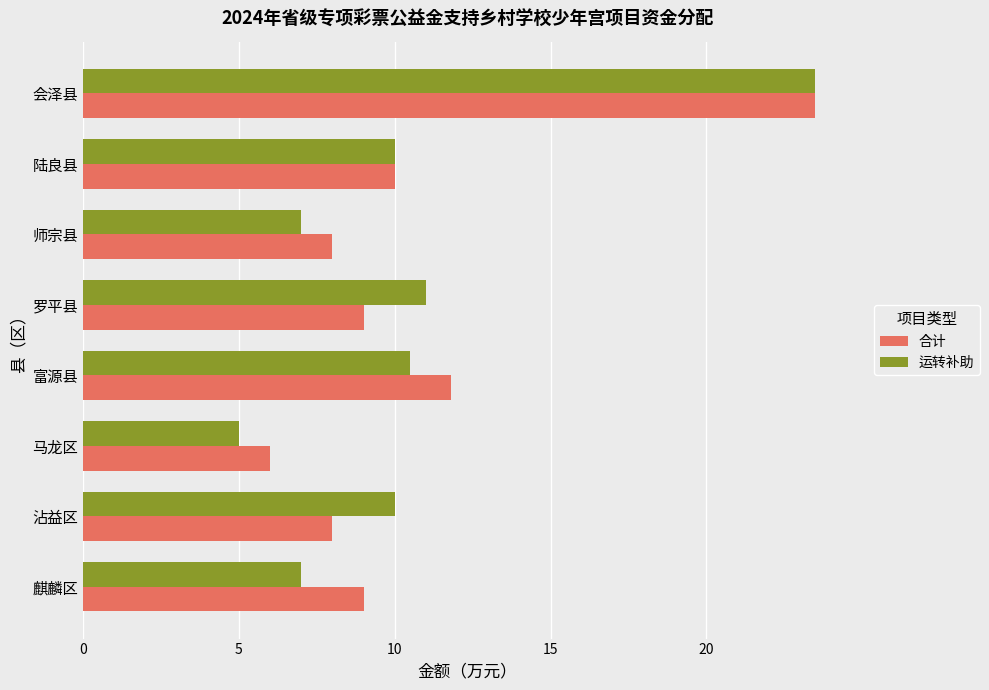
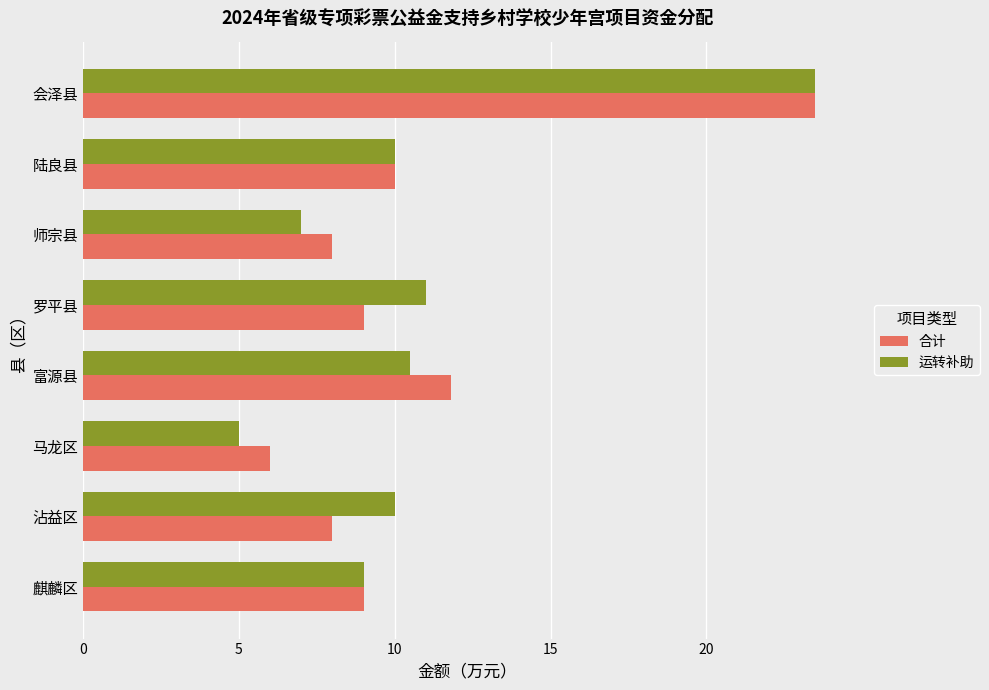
运转补助, 麒麟区: 7 -> 9
